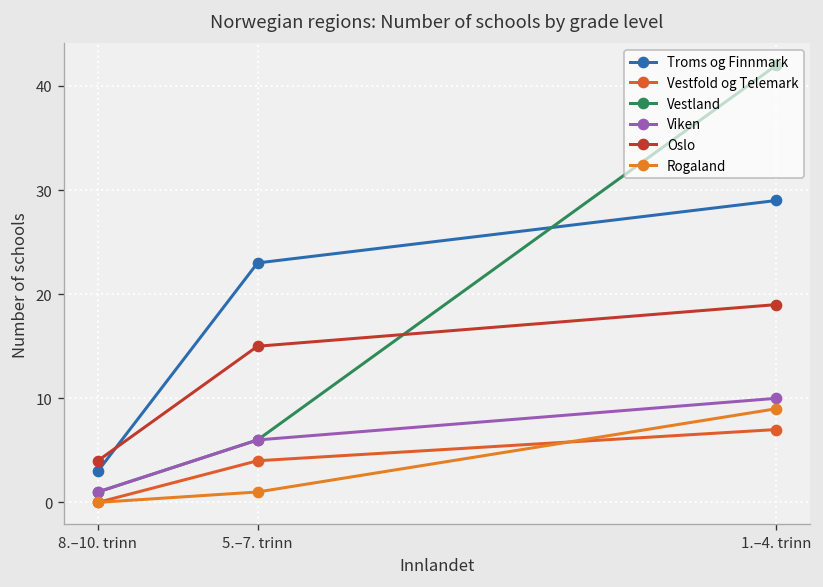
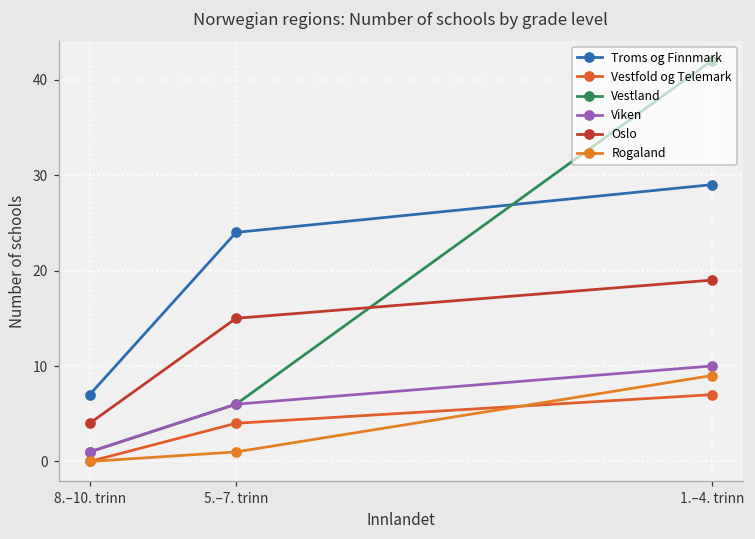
Troms og Finnmark, 8.–10. trinn: 3 -> 7
Troms og Finnmark, 5.–7. trinn: 23 -> 24
